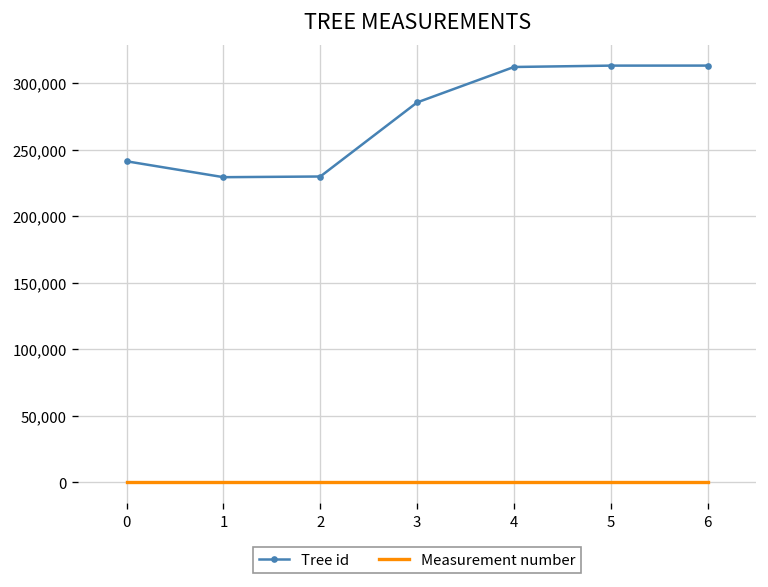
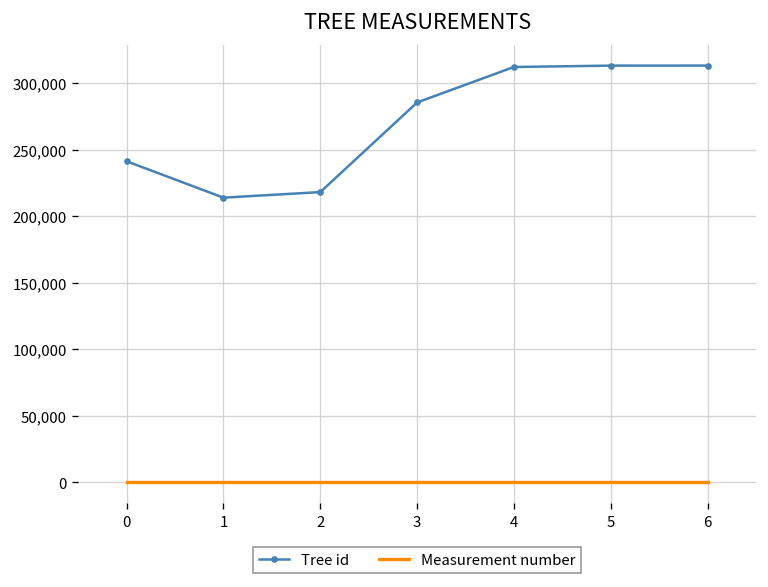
Tree id, 1: 229,000 -> 214,000
Tree id, 2: 230,000 -> 218,000
